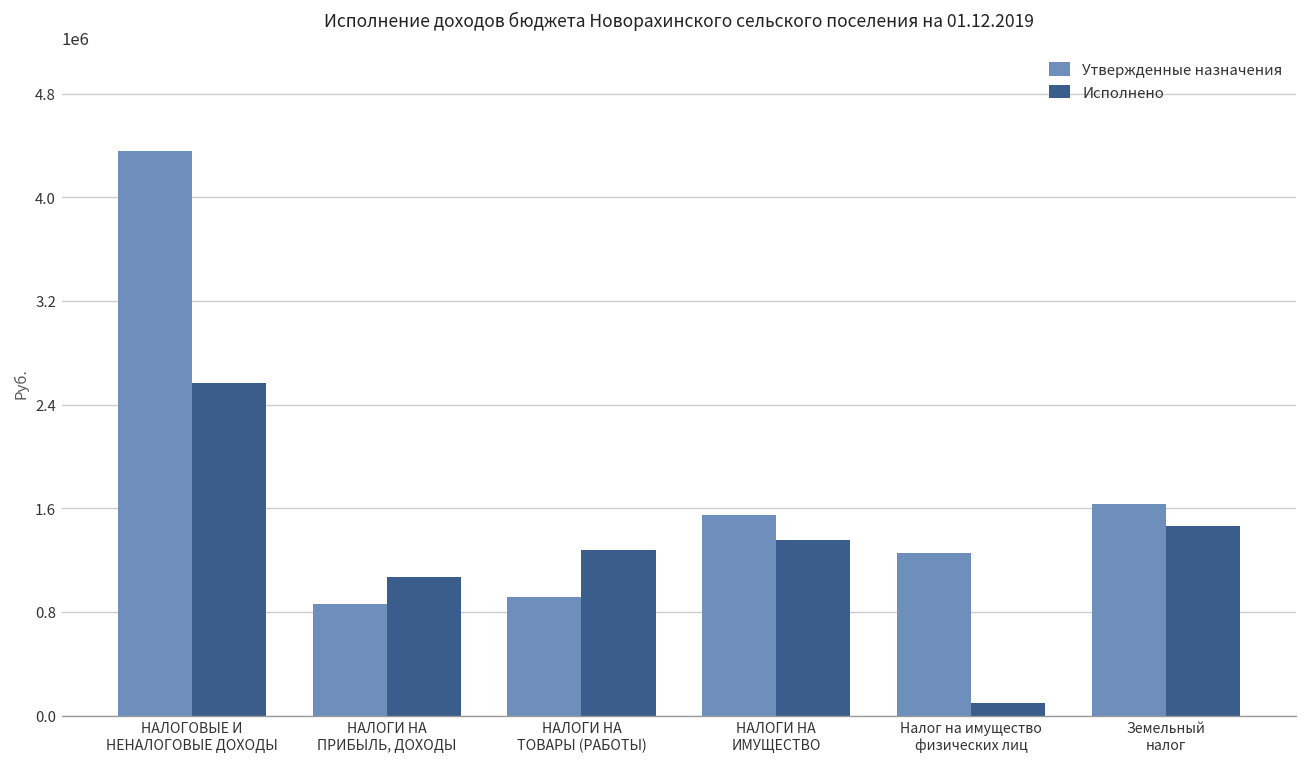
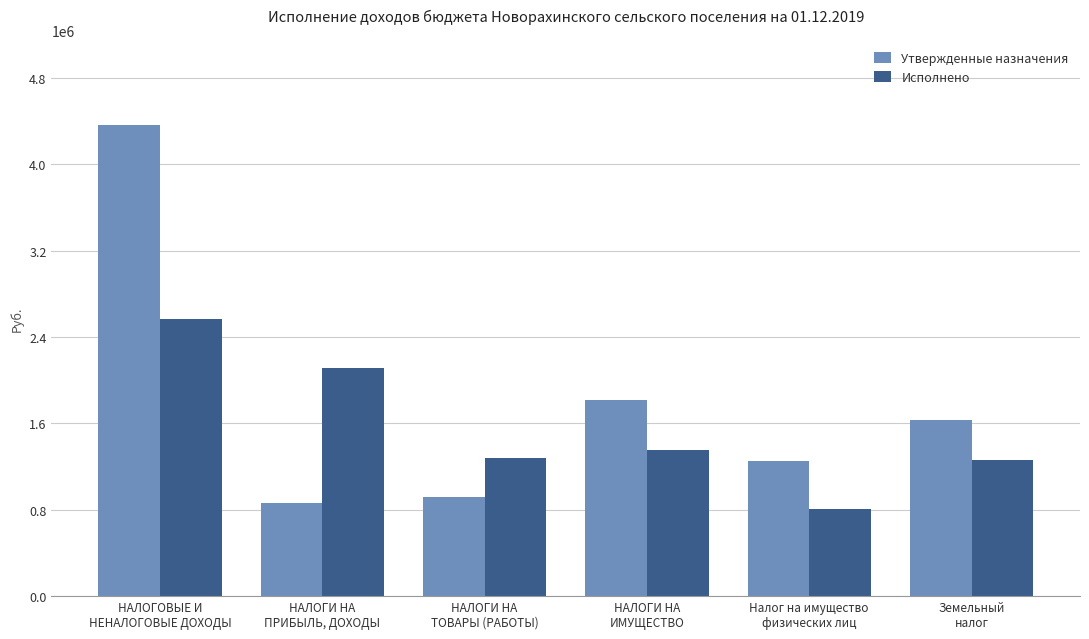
Исполнено, НАЛОГИ НА ПРИБЫЛЬ, ДОХОДЫ: 1070000 -> 2110000
Утвержденные назначения, НАЛОГИ НА ИМУЩЕСТВО: 1550000 -> 1820000
Исполнено, Налог на имущество физических лиц: 100000 -> 810000
Исполнено, Земельный налог: 1460000 -> 1260000
